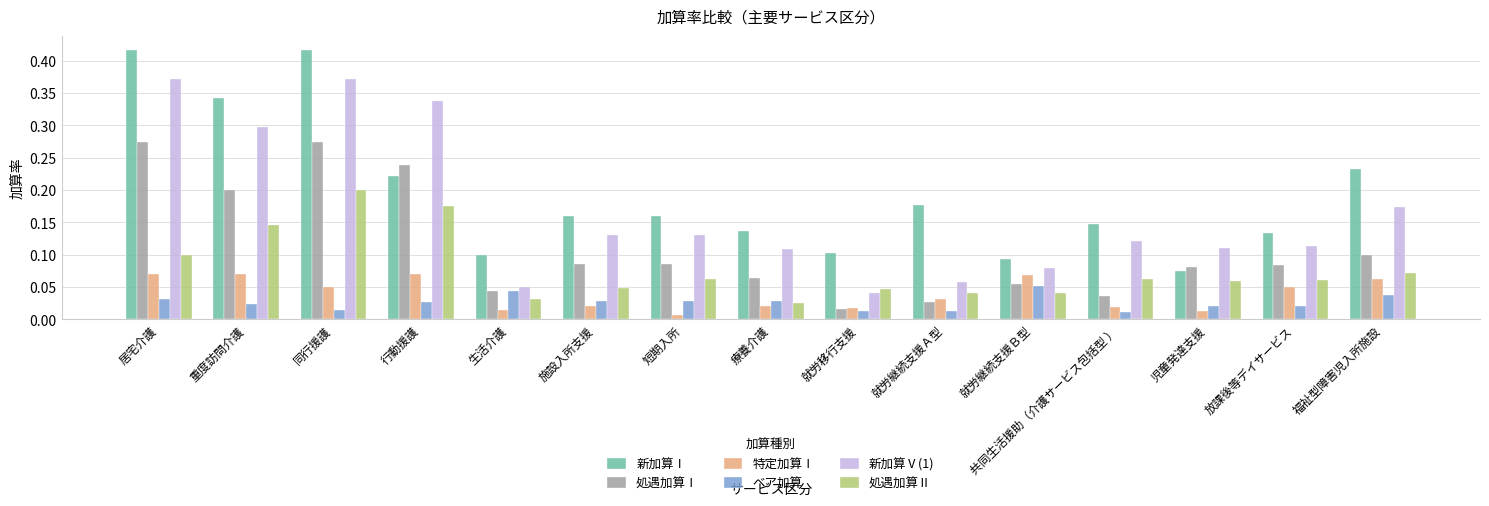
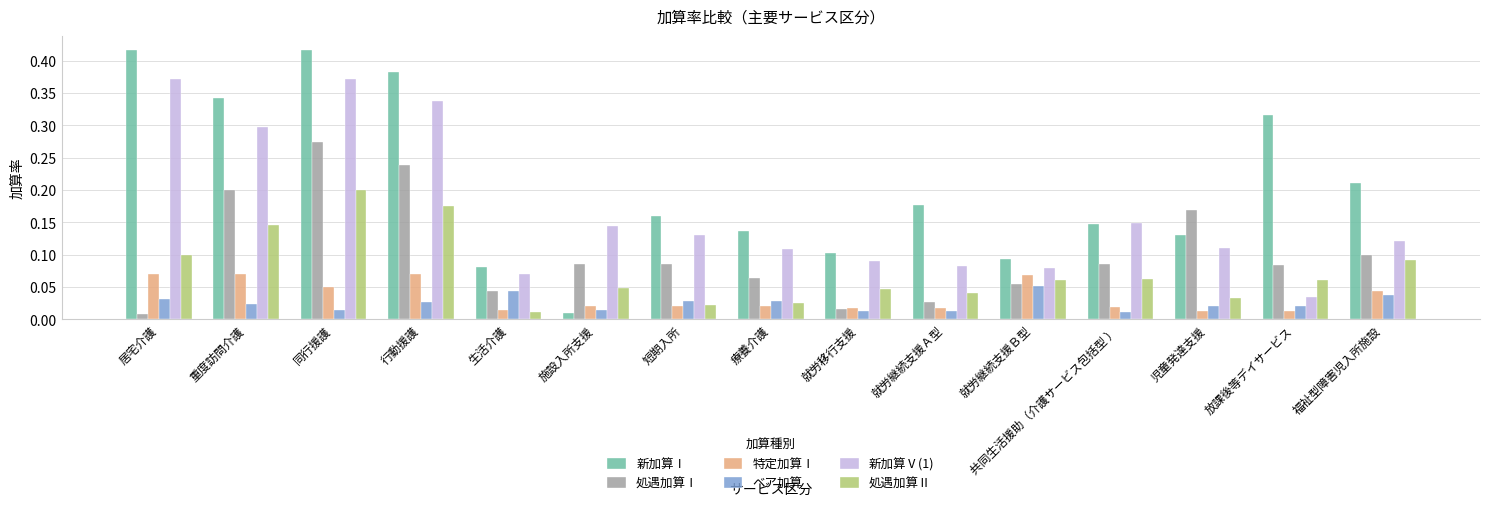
処遇加算Ⅰ, 居宅介護: 0.27 -> 0.01
新加算Ⅰ, 行動援護: 0.22 -> 0.38
新加算Ⅰ, 生活介護: 0.10 -> 0.08
新加算Ⅴ(1), 生活介護: 0.05 -> 0.07
処遇加算Ⅱ, 生活介護: 0.03 -> 0.01
新加算Ⅰ, 施設入所支援: 0.16 -> 0.01
ベア加算, 施設入所支援: 0.03 -> 0.01
新加算Ⅴ(1), 施設入所支援: 0.13 -> 0.15
特定加算Ⅰ, 短期入所: 0.01 -> 0.02
処遇加算Ⅱ, 短期入所: 0.06 -> 0.02
新加算Ⅴ(1), 就労移行支援: 0.04 -> 0.09
特定加算Ⅰ, 就労継続支援Ａ型: 0.03 -> 0.02
新加算Ⅴ(1), 就労継続支援Ａ型: 0.06 -> 0.08
処遇加算Ⅱ, 就労継続支援Ｂ型: 0.04 -> 0.06
処遇加算Ⅰ, 共同生活援助（介護サービス包括型 ）: 0.04 -> 0.09
新加算Ⅴ(1), 共同生活援助（介護サービス包括型 ）: 0.12 -> 0.15
新加算Ⅰ, 児童発達支援: 0.07 -> 0.13
処遇加算Ⅰ, 児童発達支援: 0.08 -> 0.17
処遇加算Ⅱ, 児童発達支援: 0.06 -> 0.03
新加算Ⅰ, 放課後等デイサービス: 0.13 -> 0.32
特定加算Ⅰ, 放課後等デイサービス: 0.05 -> 0.01
新加算Ⅴ(1), 放課後等デイサービス: 0.11 -> 0.03
新加算Ⅰ, 福祉型障害児入所施設: 0.23 -> 0.21
特定加算Ⅰ, 福祉型障害児入所施設: 0.06 -> 0.04
新加算Ⅴ(1), 福祉型障害児入所施設: 0.17 -> 0.12
処遇加算Ⅱ, 福祉型障害児入所施設: 0.07 -> 0.09
